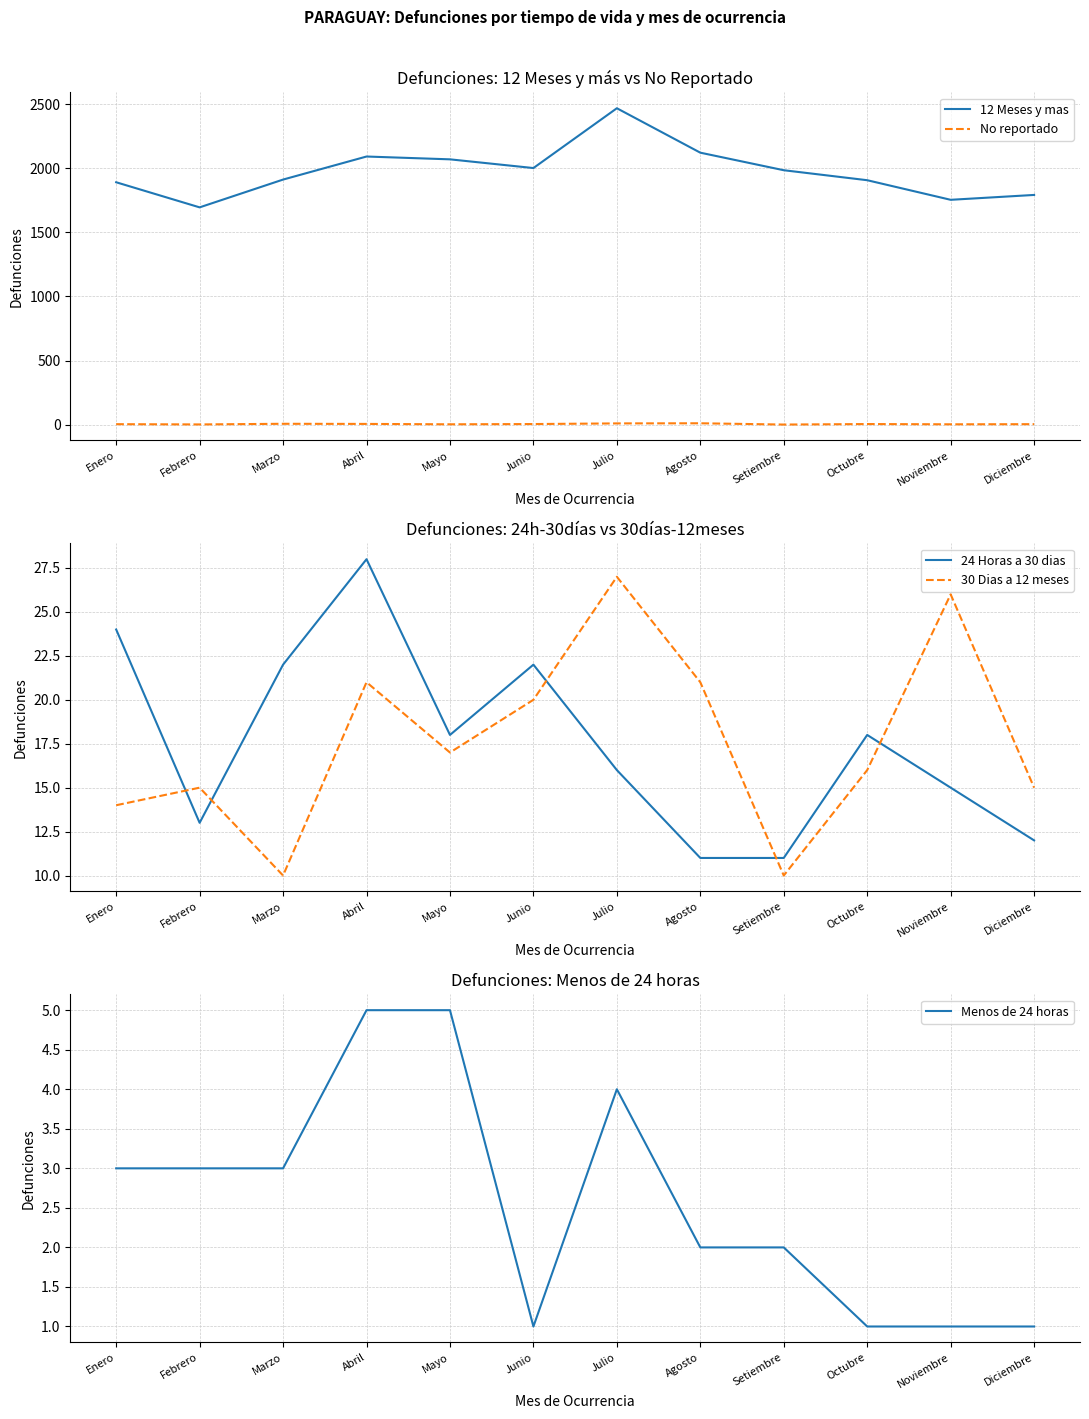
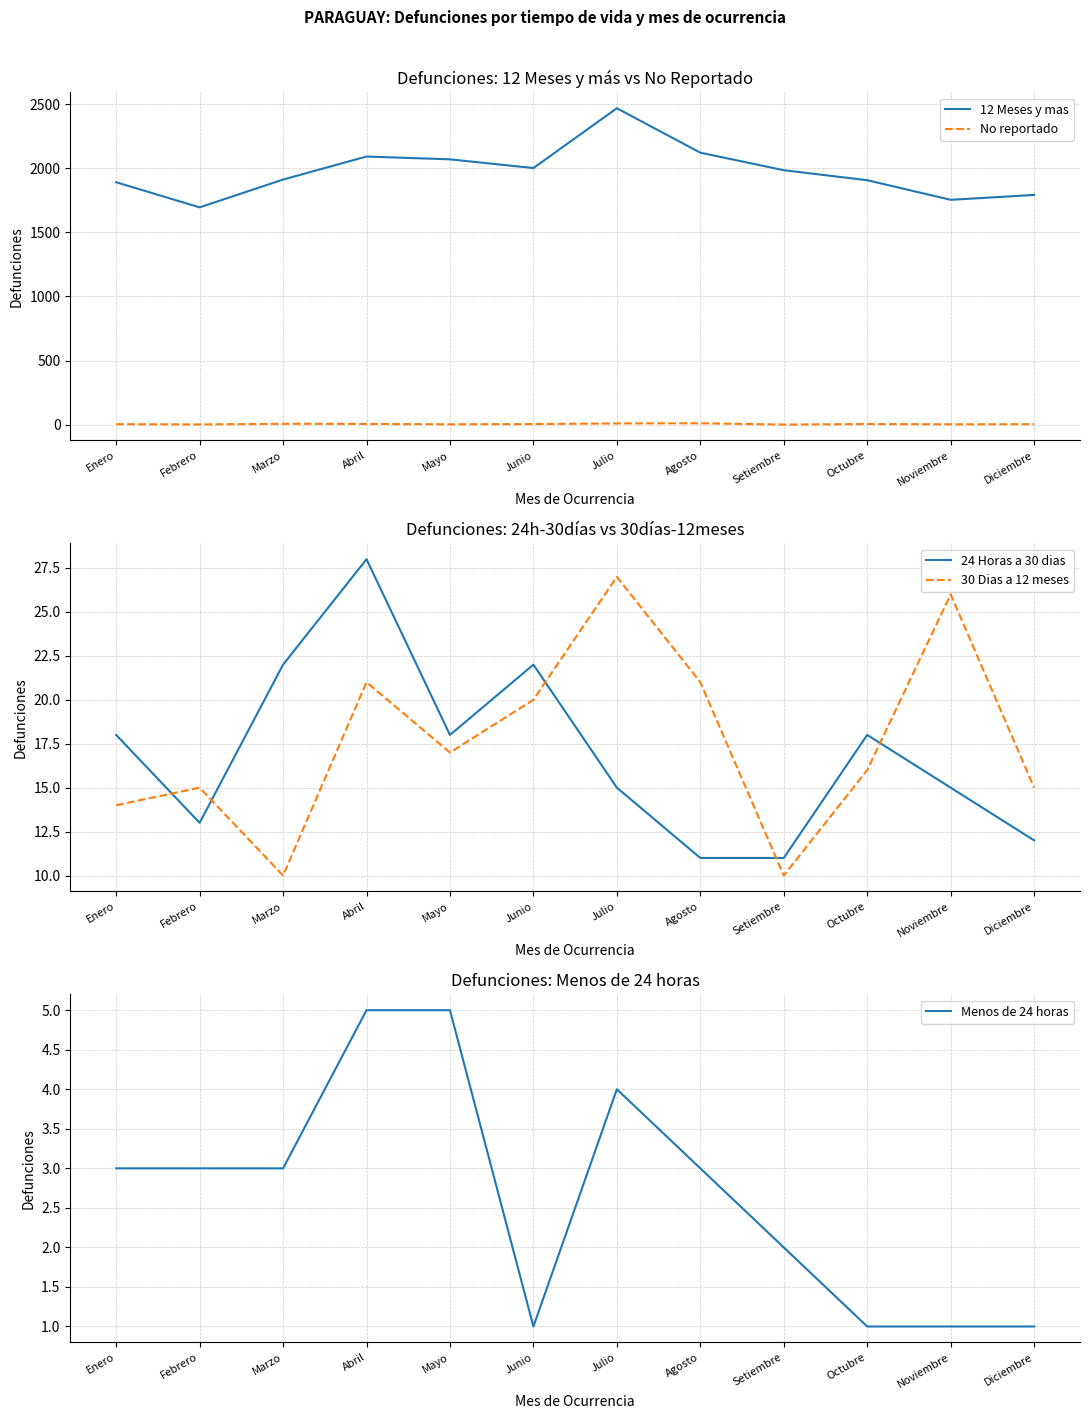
Defunciones: 24h-30días vs 30días-12meses, 24 Horas a 30 dias, Enero: 24 -> 18
Defunciones: 24h-30días vs 30días-12meses, 24 Horas a 30 dias, Julio: 16 -> 15
Defunciones: Menos de 24 horas, Agosto: 2 -> 3
